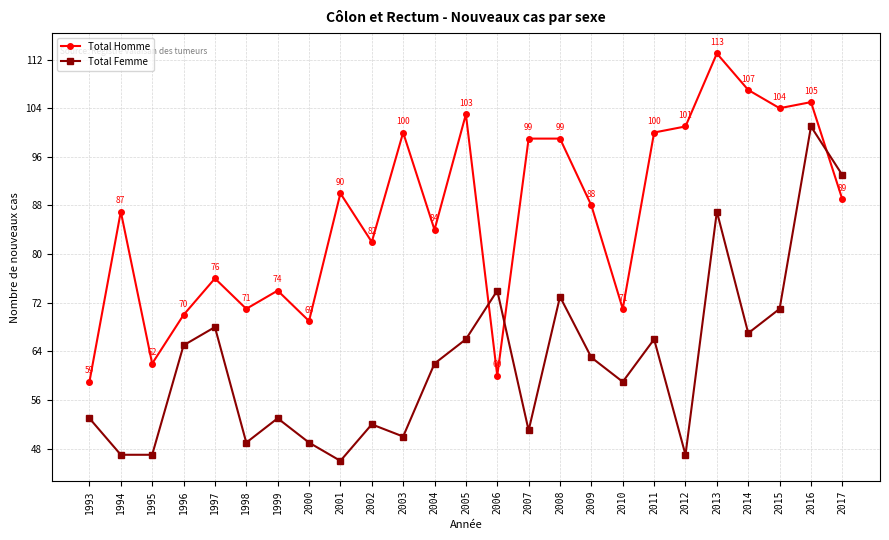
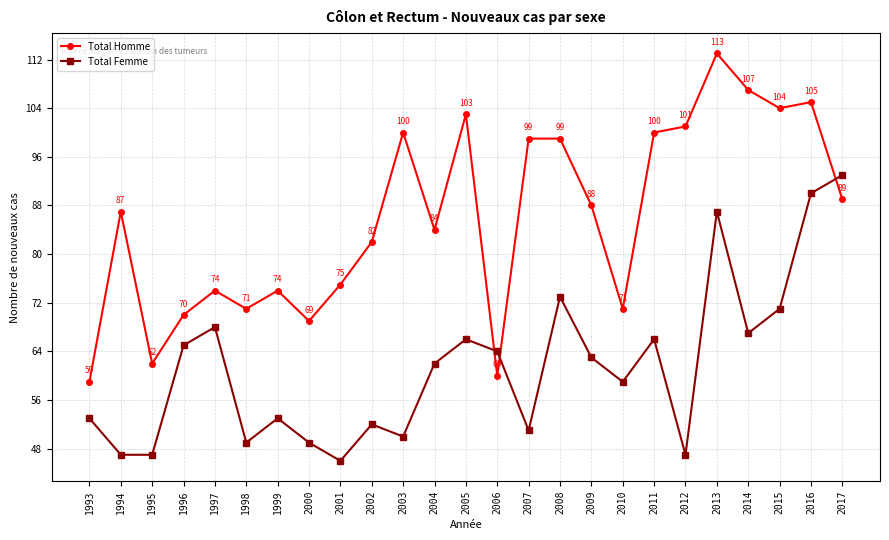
Total Homme, 1997: 76 -> 74
Total Homme, 2001: 90 -> 75
Total Femme, 2006: 74 -> 64
Total Femme, 2016: 101 -> 90
